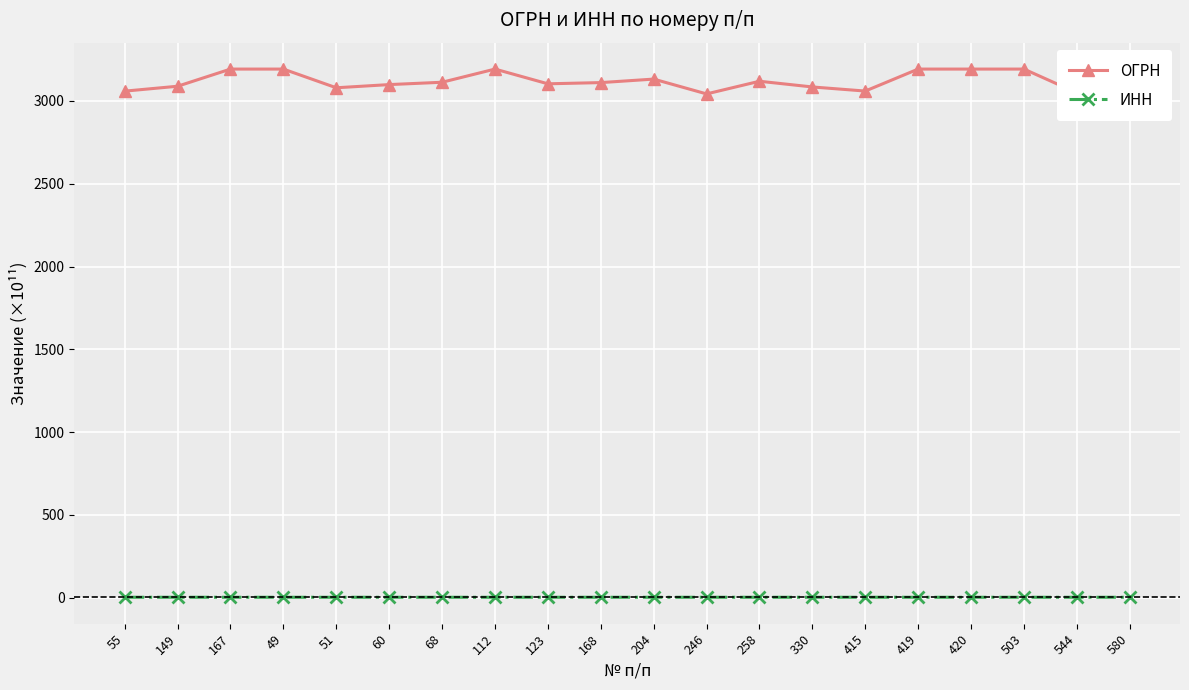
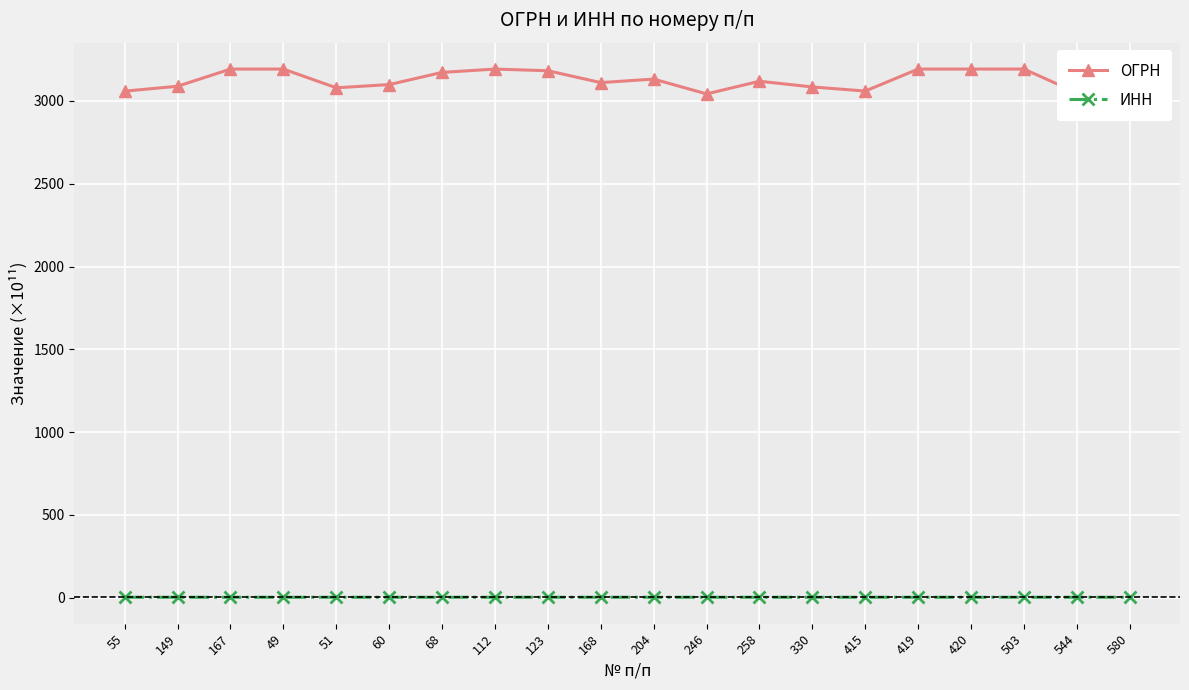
ОГРН, 68: 3110 -> 3170
ОГРН, 123: 3100 -> 3180
